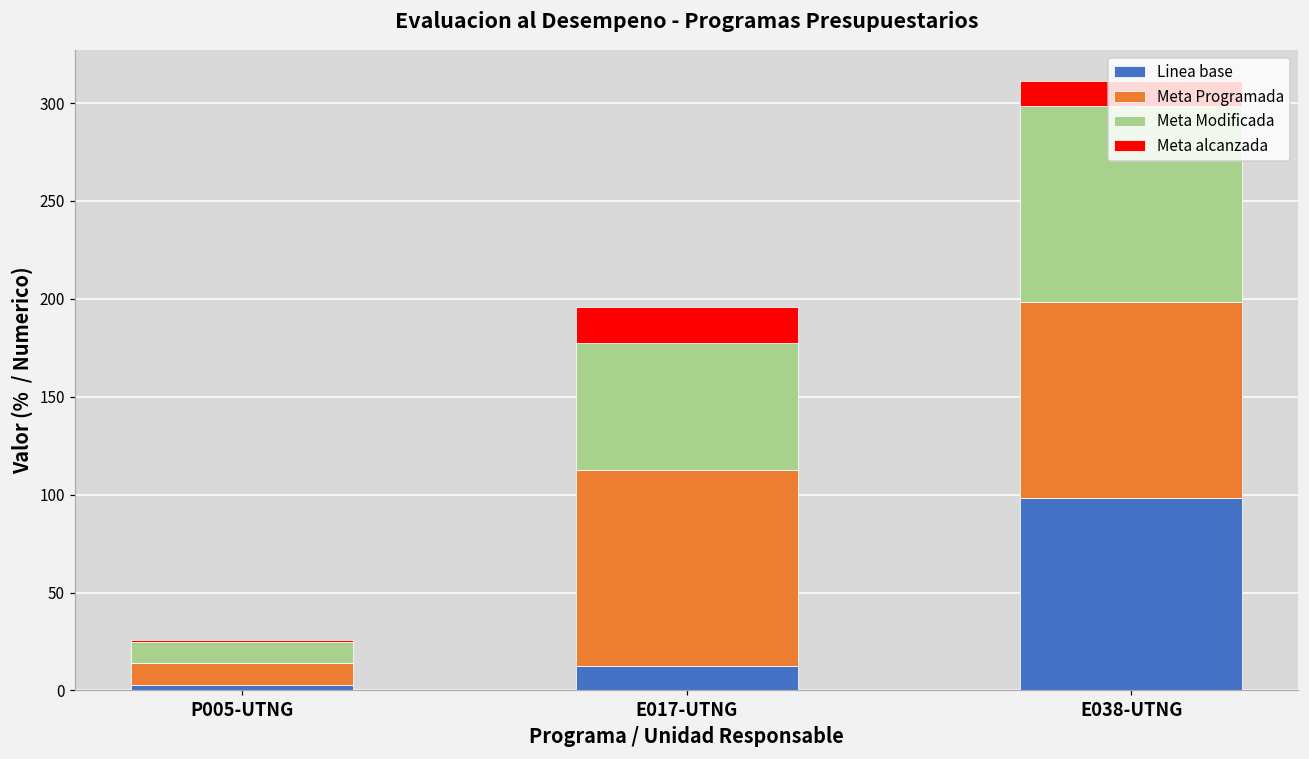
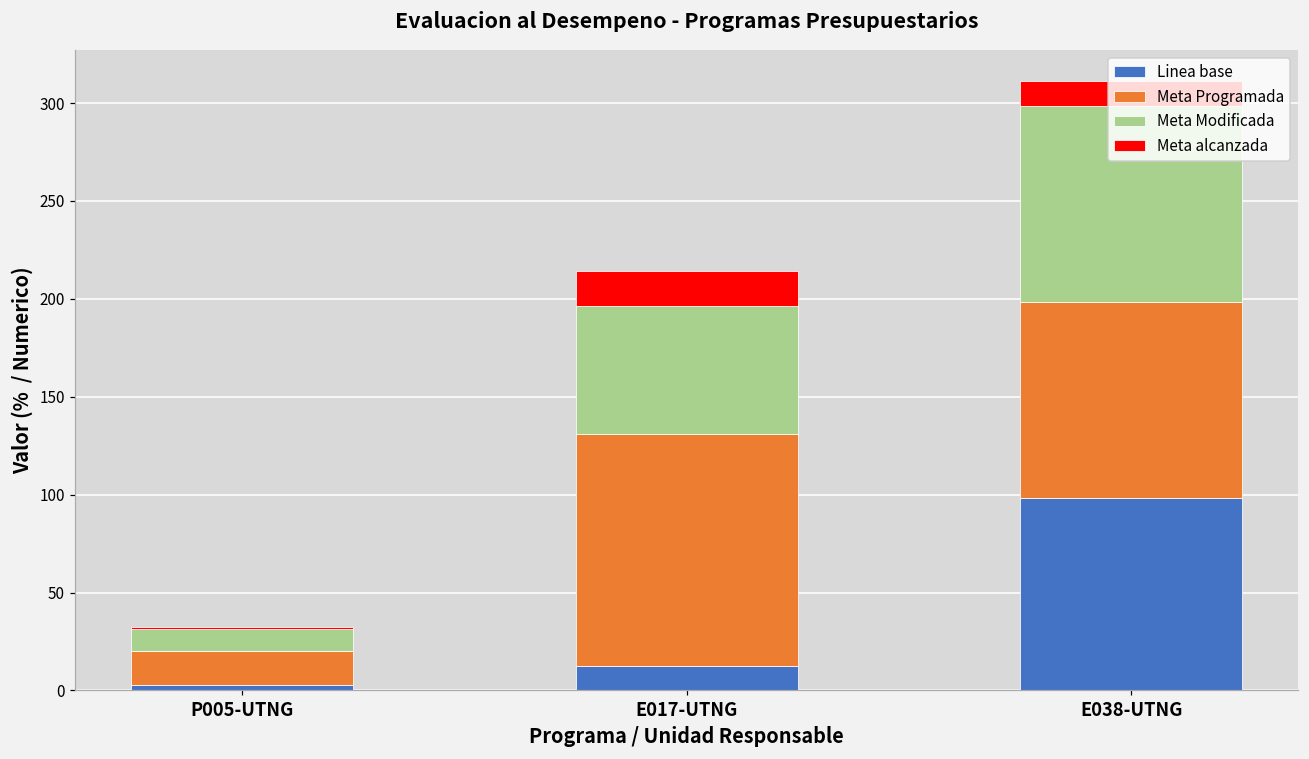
Meta Programada, P005-UTNG: 11 -> 18
Meta Programada, E017-UTNG: 100 -> 119
